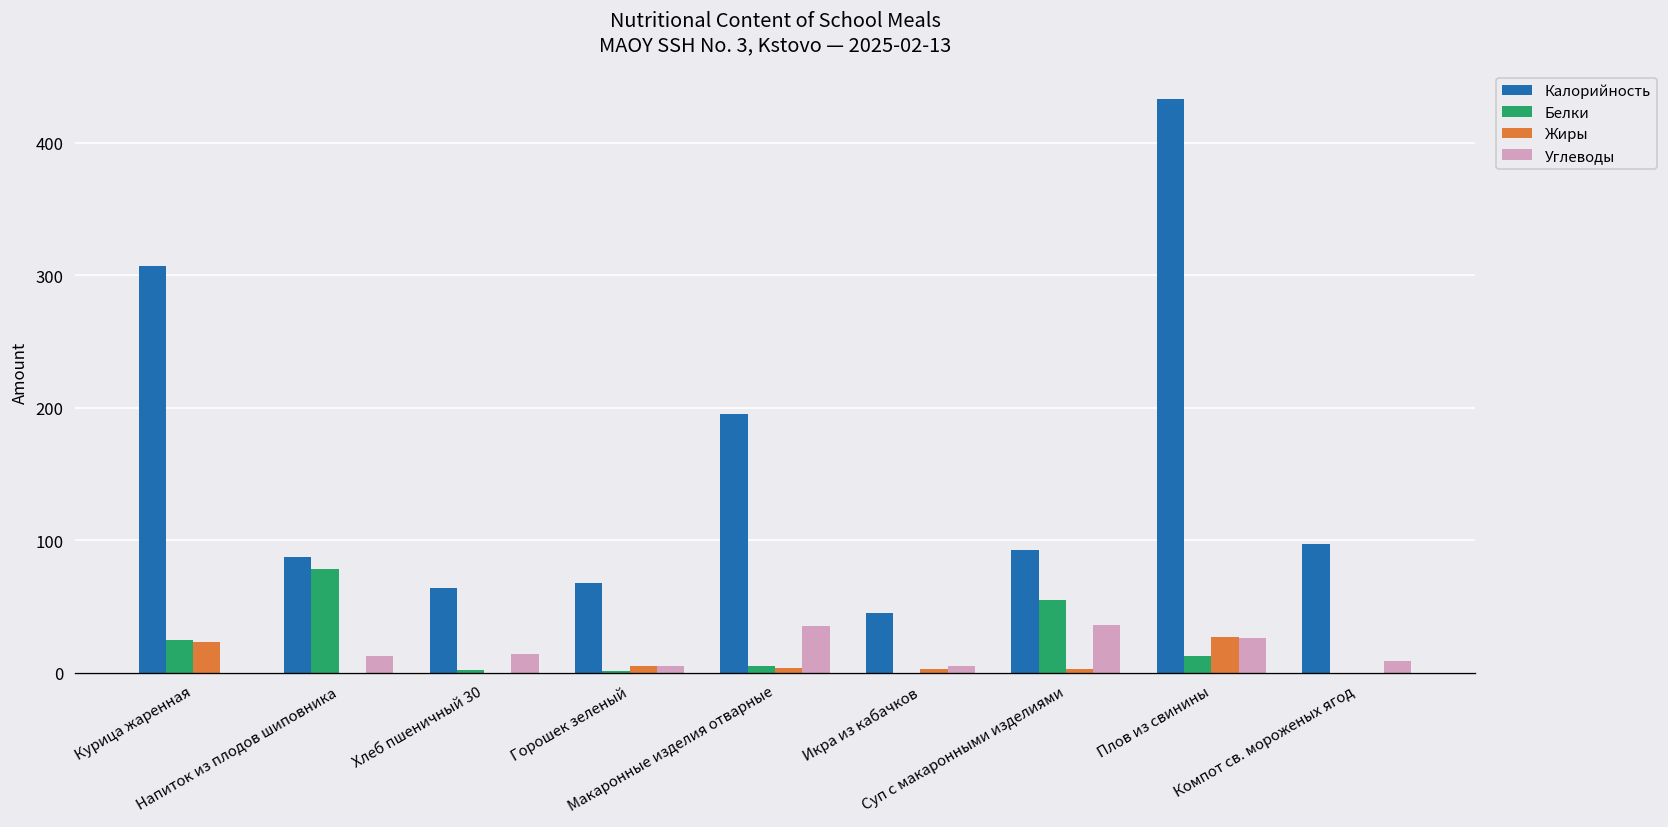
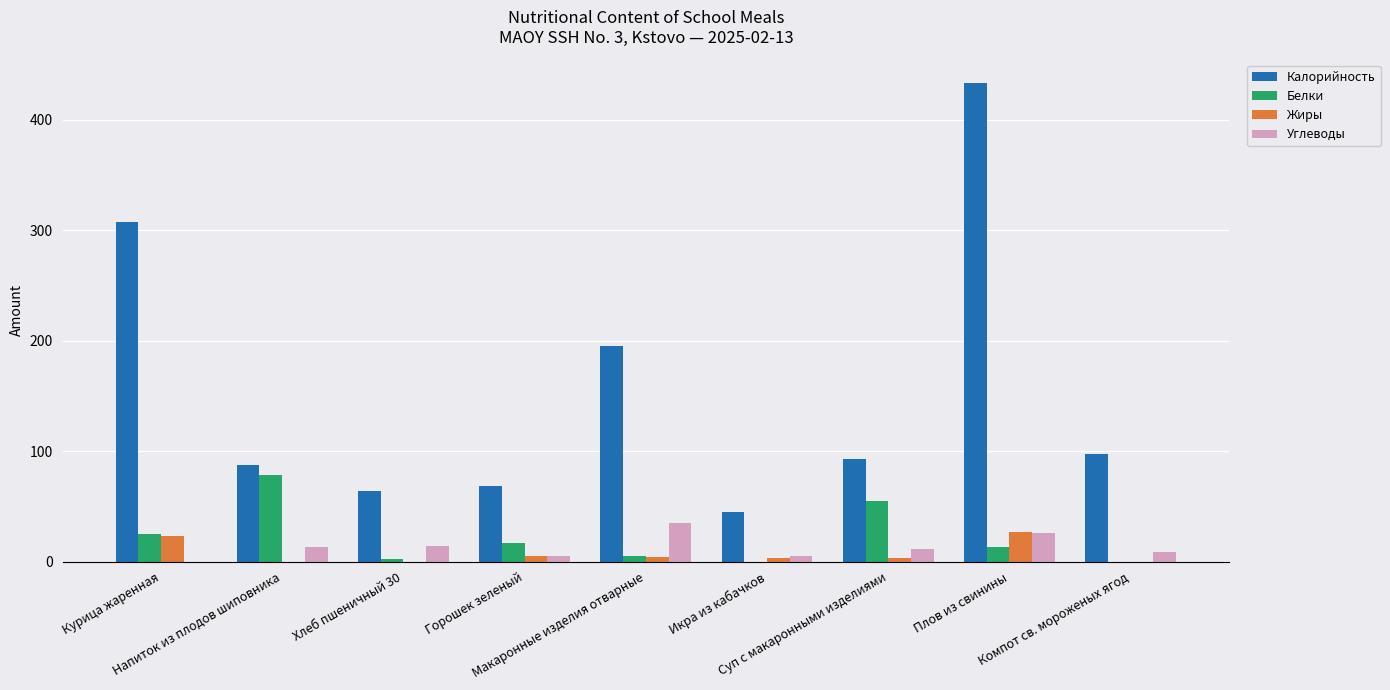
Белки, Горошек зеленый: 1 -> 17
Углеводы, Суп с макаронными изделиями: 36 -> 11
